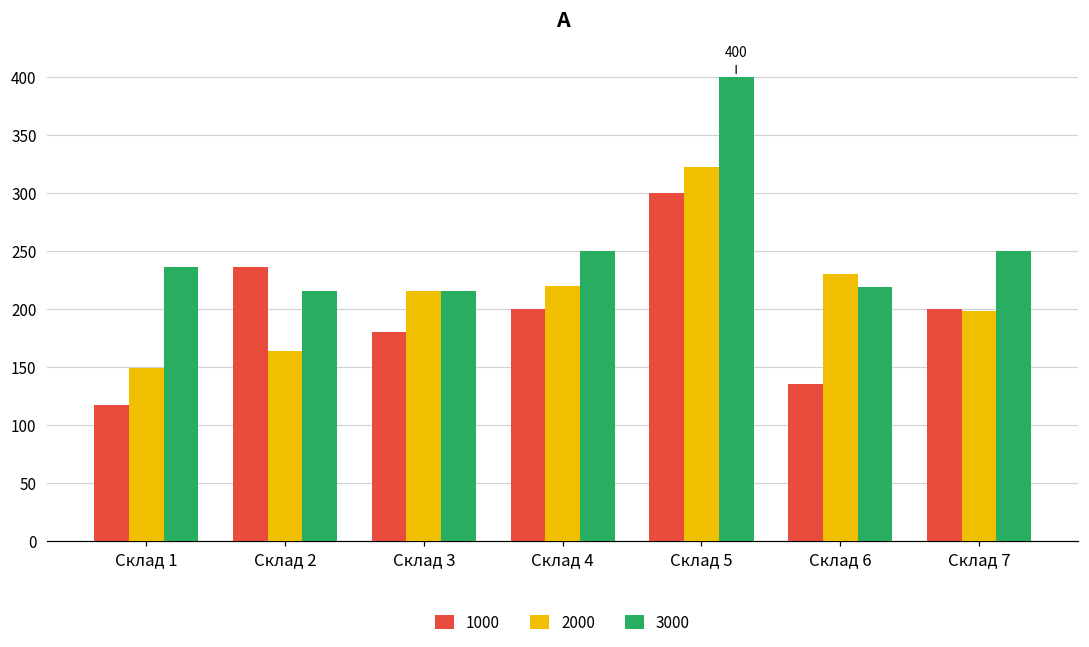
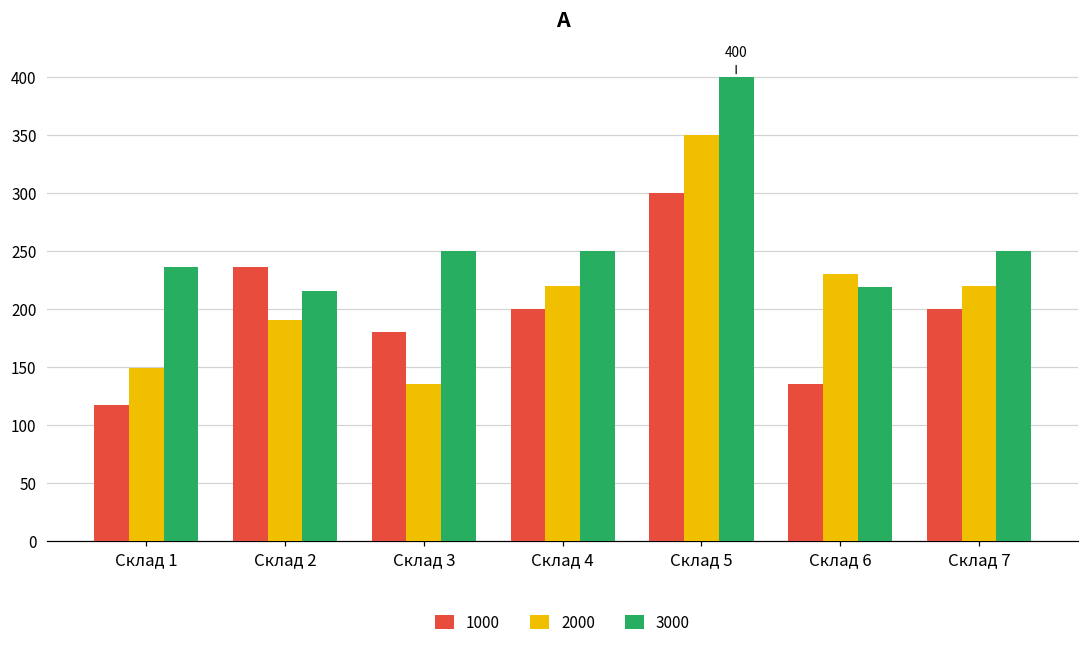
2000, Склад 2: 164 -> 190
2000, Склад 3: 215 -> 135
3000, Склад 3: 215 -> 250
2000, Склад 5: 322 -> 350
2000, Склад 7: 198 -> 220
